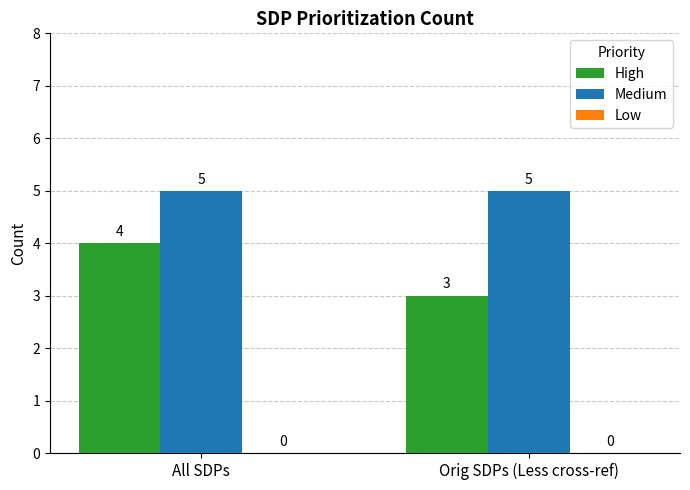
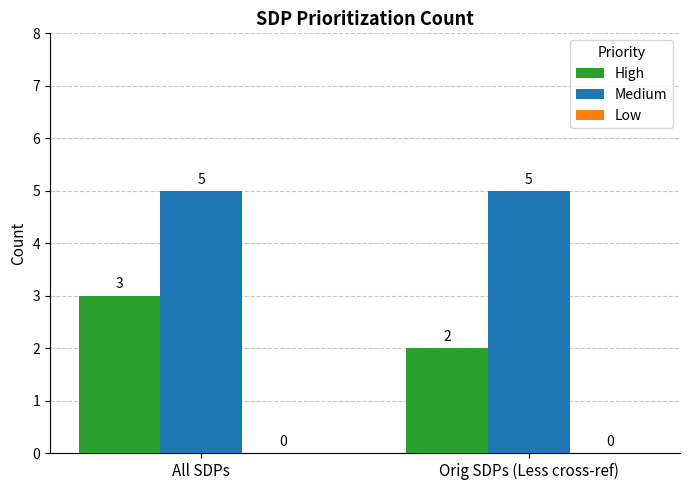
High, All SDPs: 4 -> 3
High, Orig SDPs (Less cross-ref): 3 -> 2
